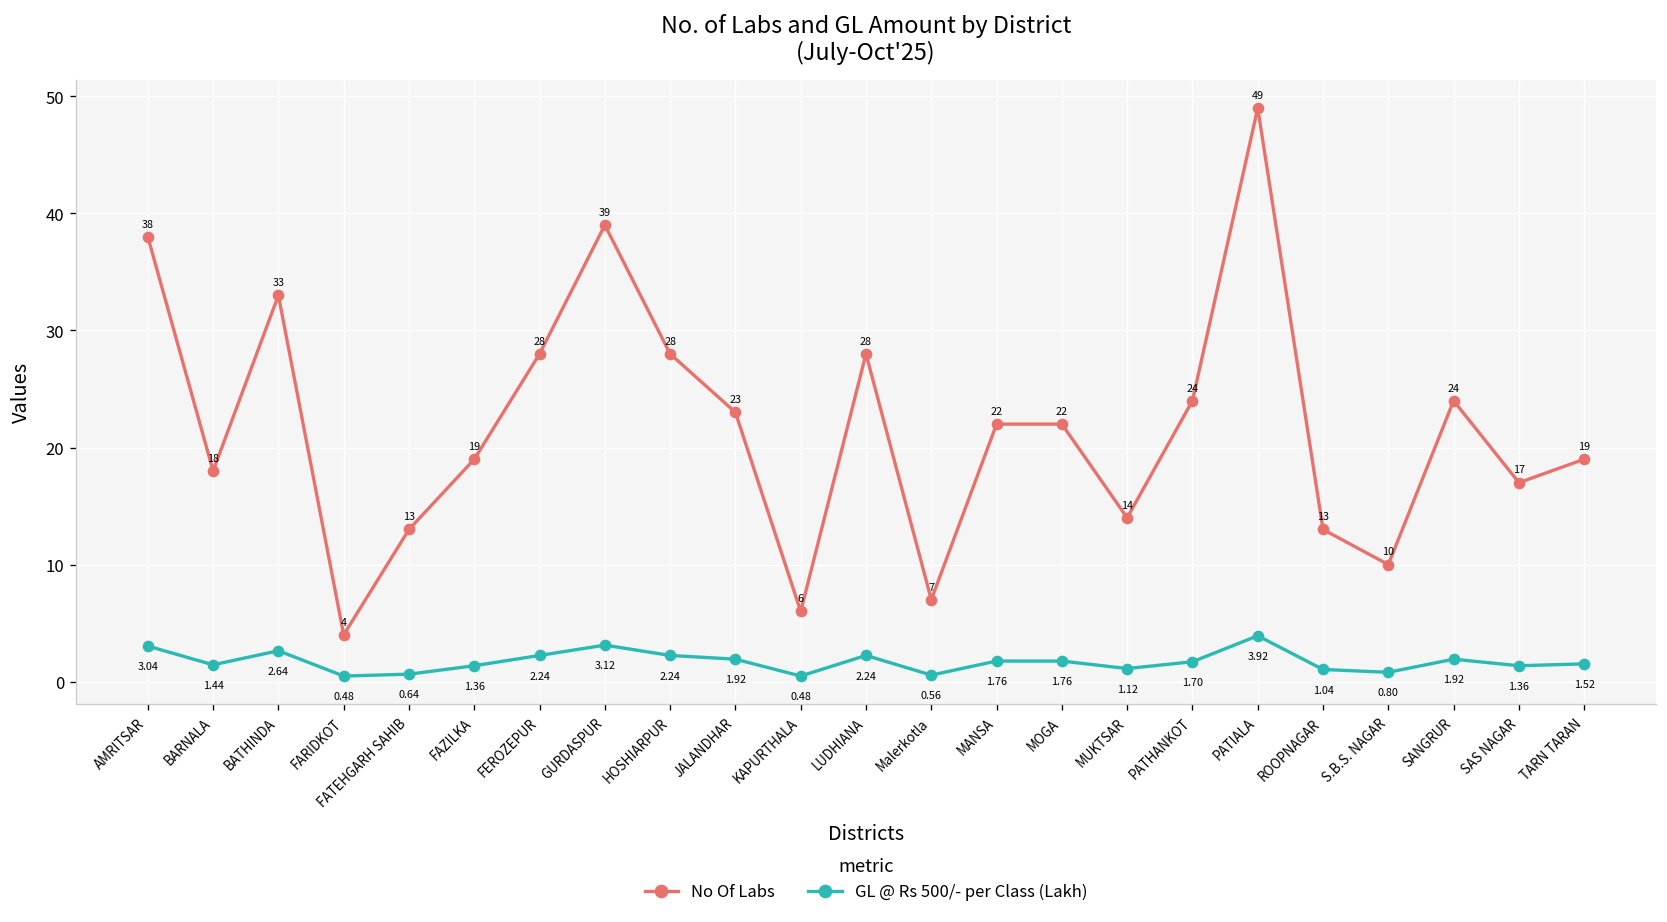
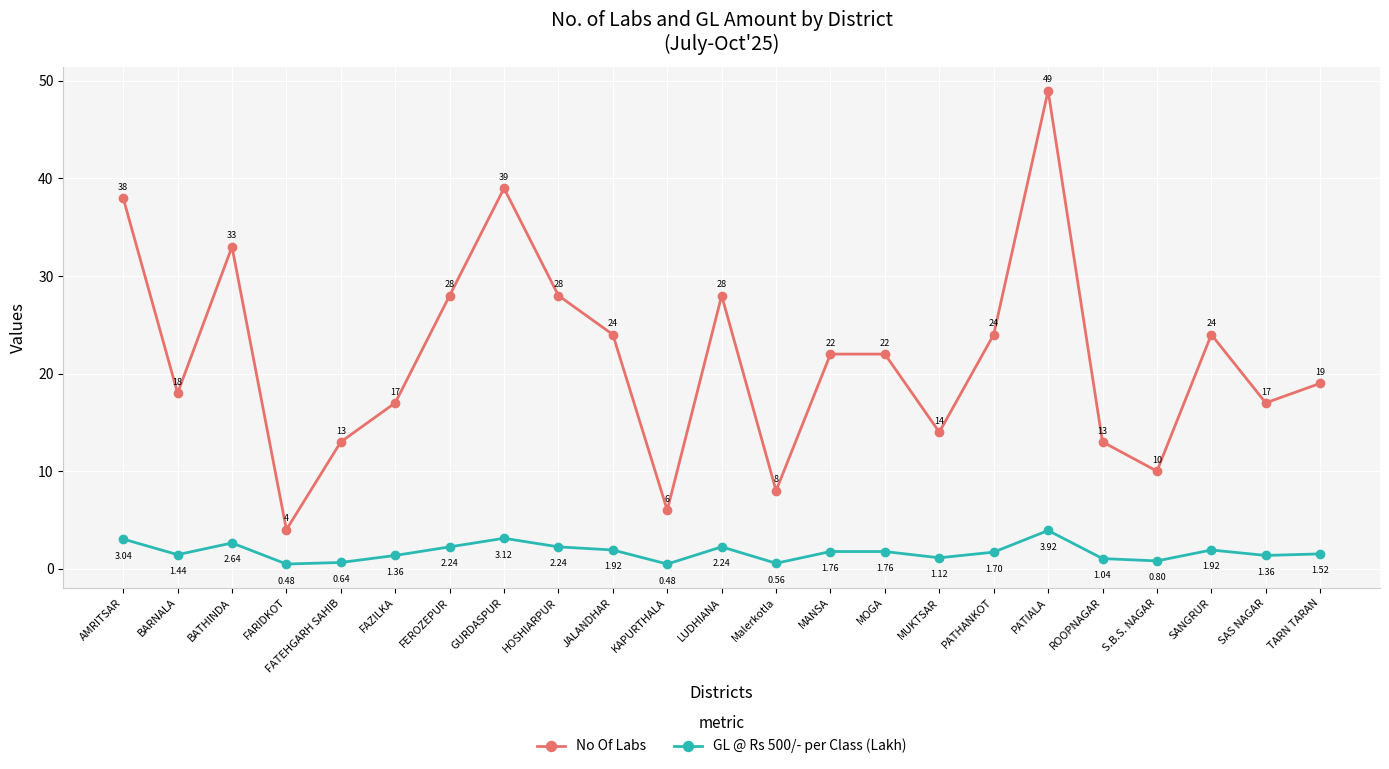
No Of Labs, FAZILKA: 19 -> 17
No Of Labs, JALANDHAR: 23 -> 24
No Of Labs, Malerkotla: 7 -> 8
